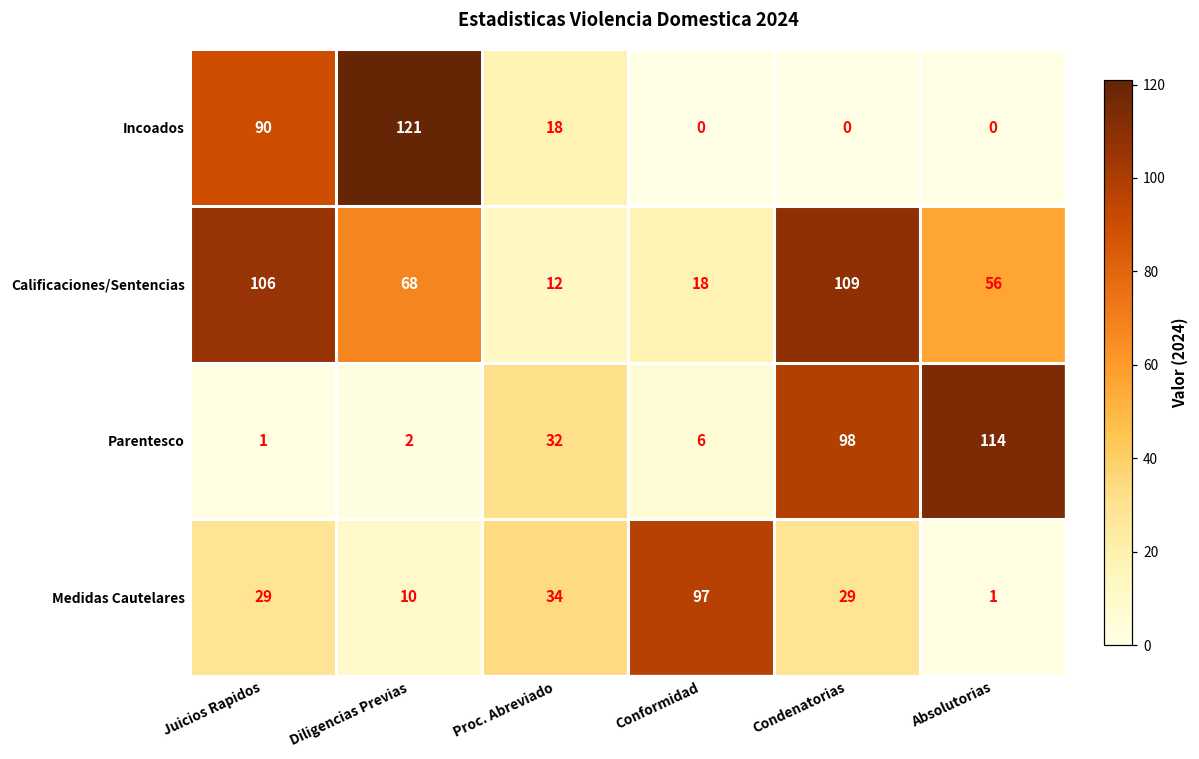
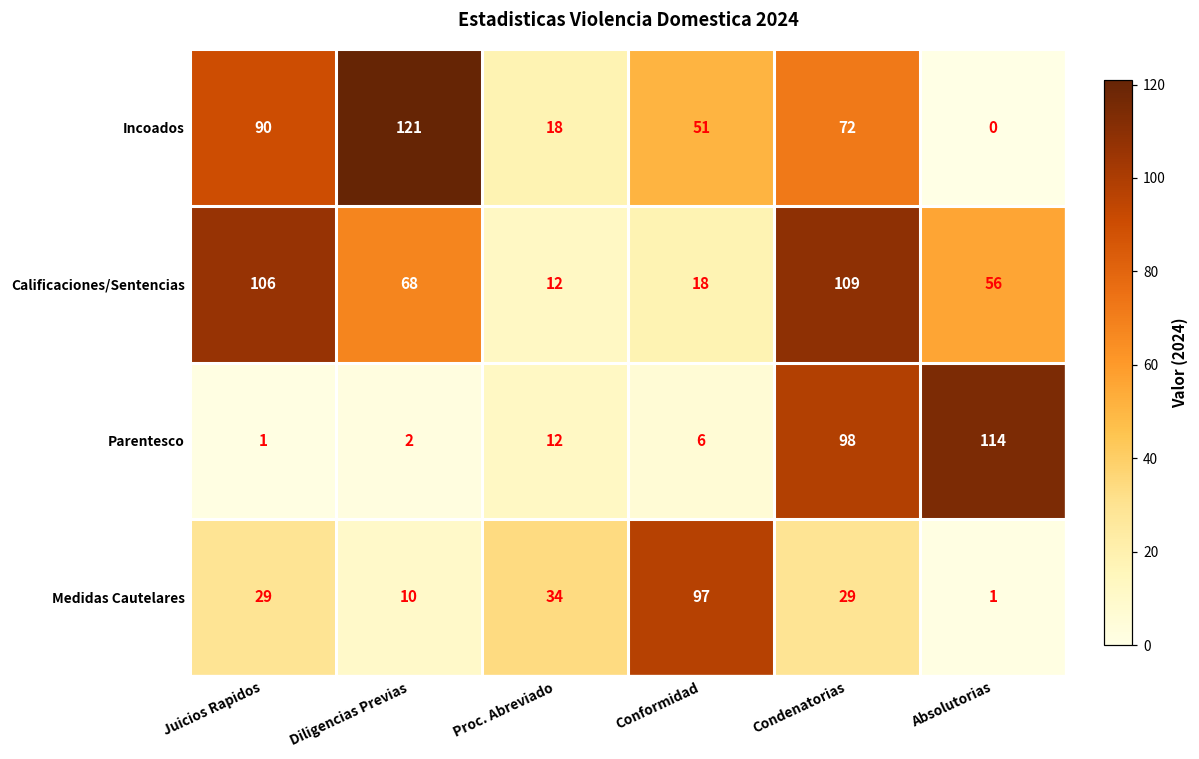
Incoados, Conformidad: 0 -> 51
Incoados, Condenatorias: 0 -> 72
Parentesco, Proc. Abreviado: 32 -> 12
